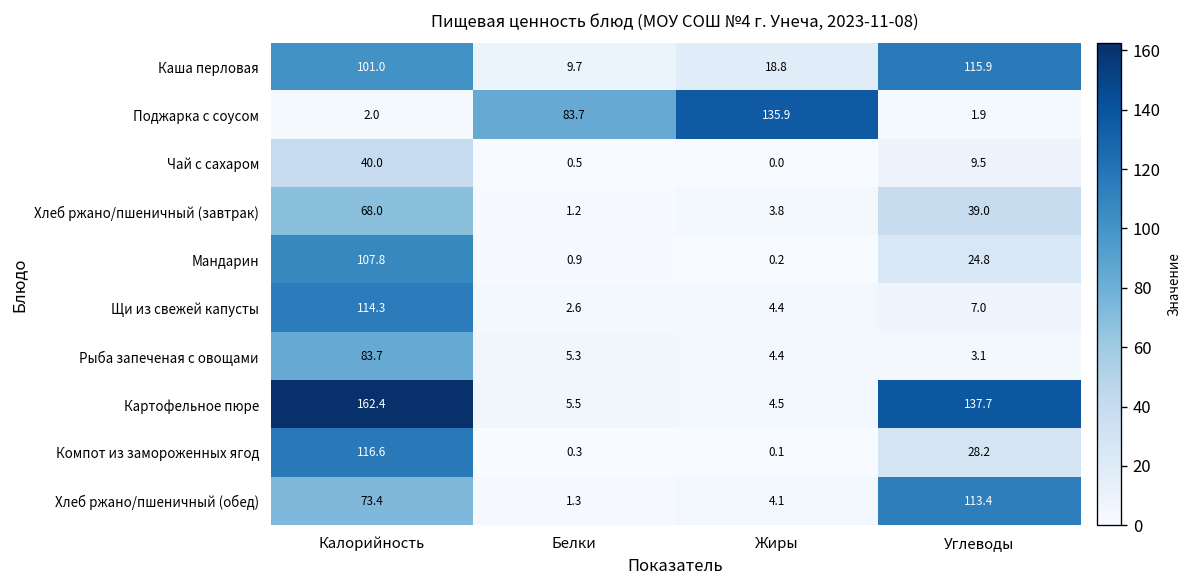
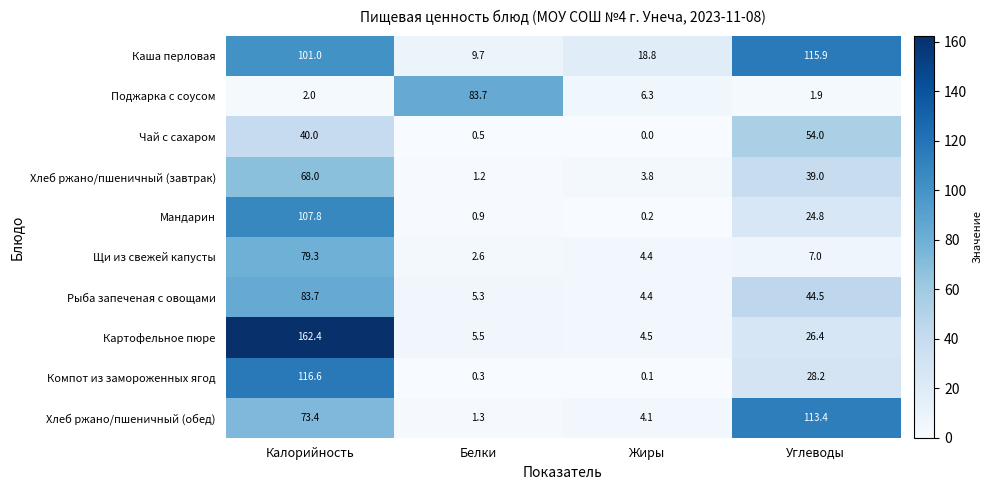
Поджарка с соусом, Жиры: 135.9 -> 6.3
Чай с сахаром, Углеводы: 9.5 -> 54.0
Щи из свежей капусты, Калорийность: 114.3 -> 79.3
Рыба запеченая с овощами, Углеводы: 3.1 -> 44.5
Картофельное пюре, Углеводы: 137.7 -> 26.4
